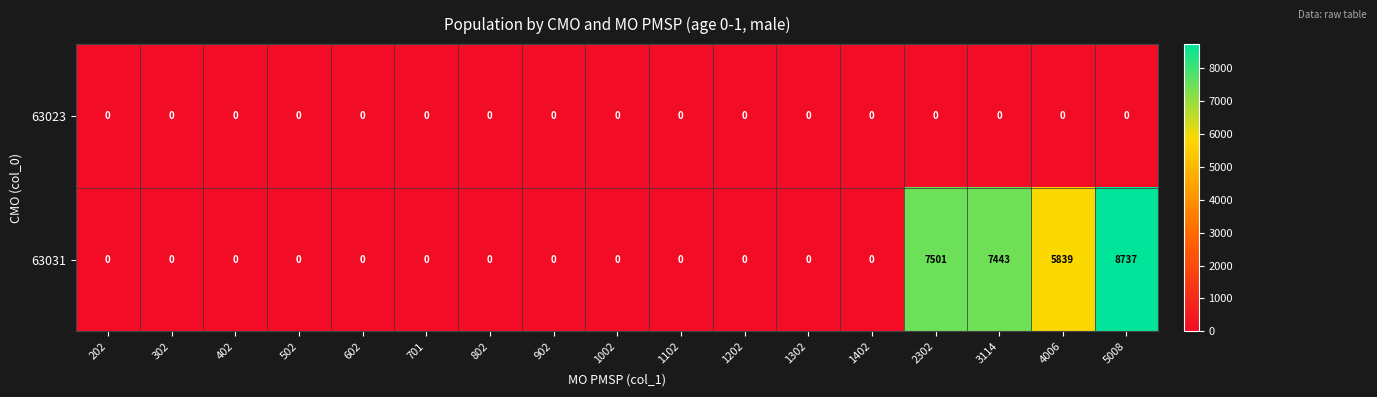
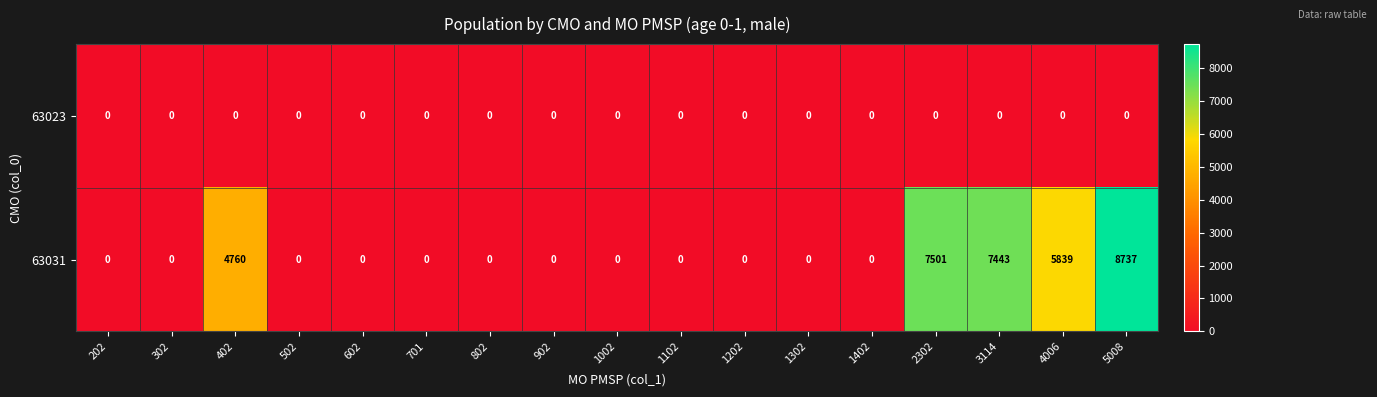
63031, 402: 0 -> 4760
